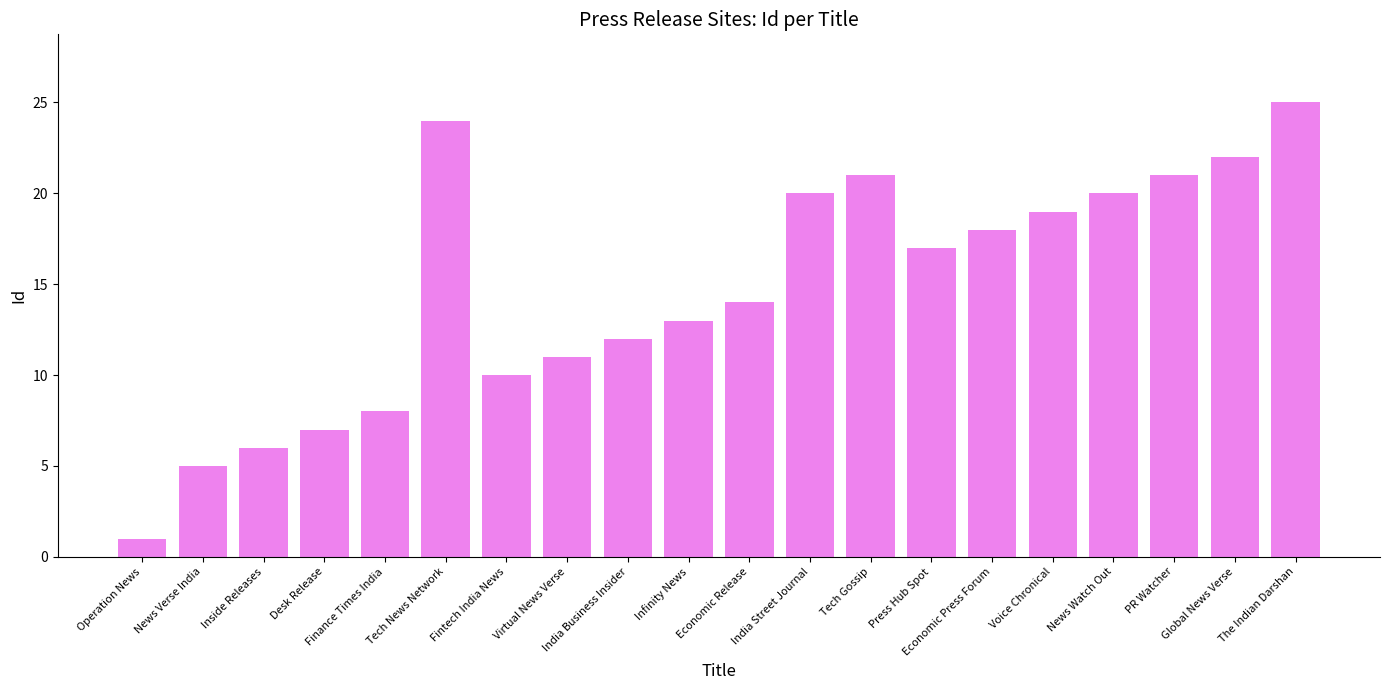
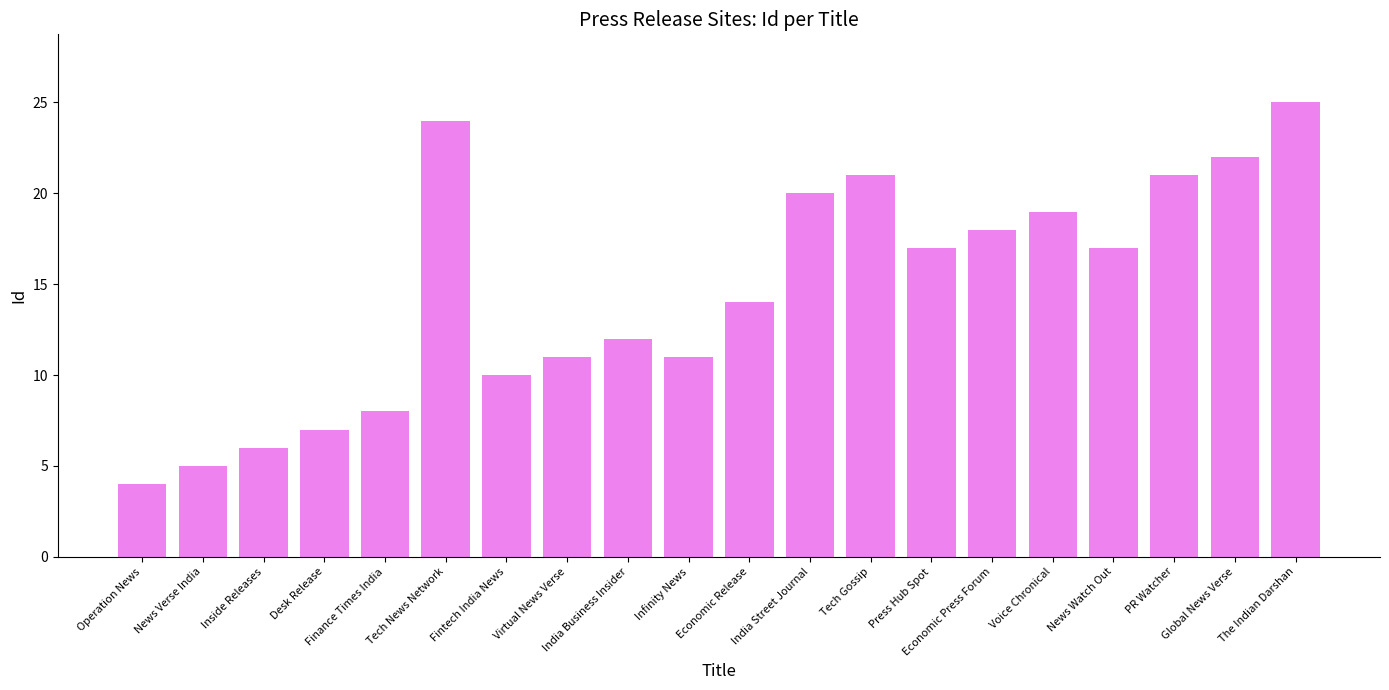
Operation News: 1 -> 4
Infinity News: 13 -> 11
News Watch Out: 20 -> 17
